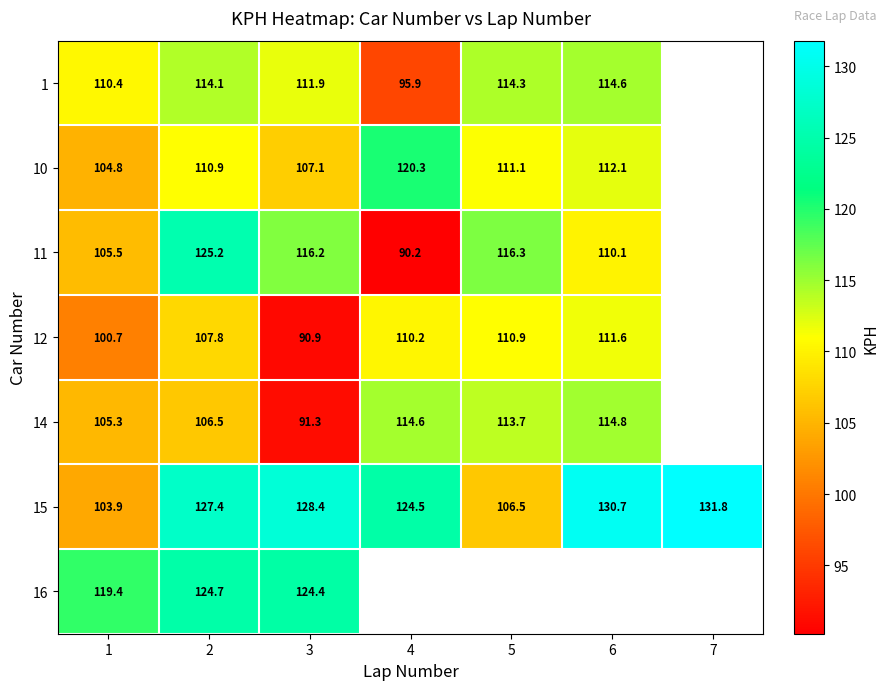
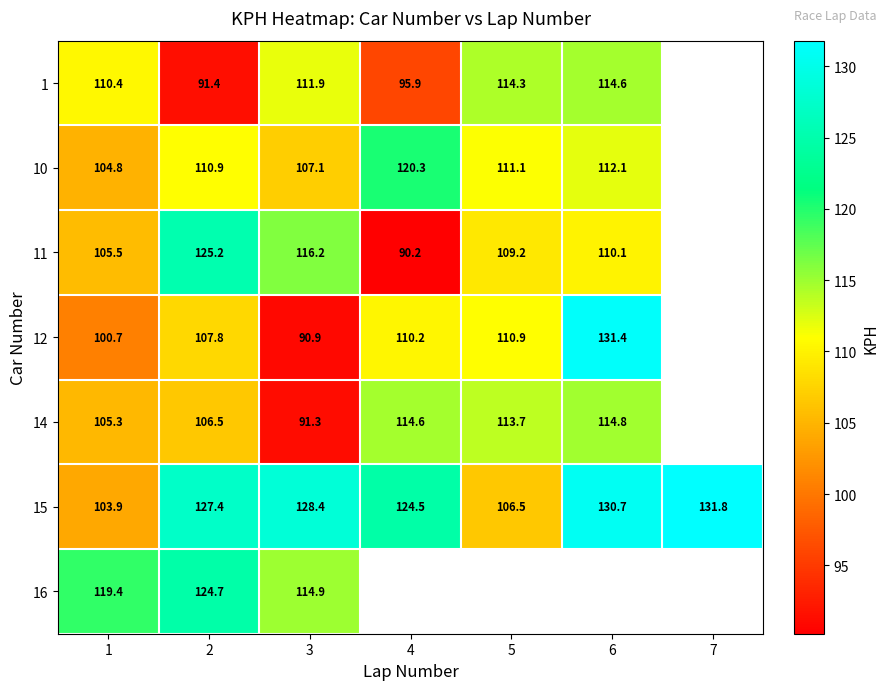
1, 2: 114.1 -> 91.4
11, 5: 116.3 -> 109.2
12, 6: 111.6 -> 131.4
16, 3: 124.4 -> 114.9
